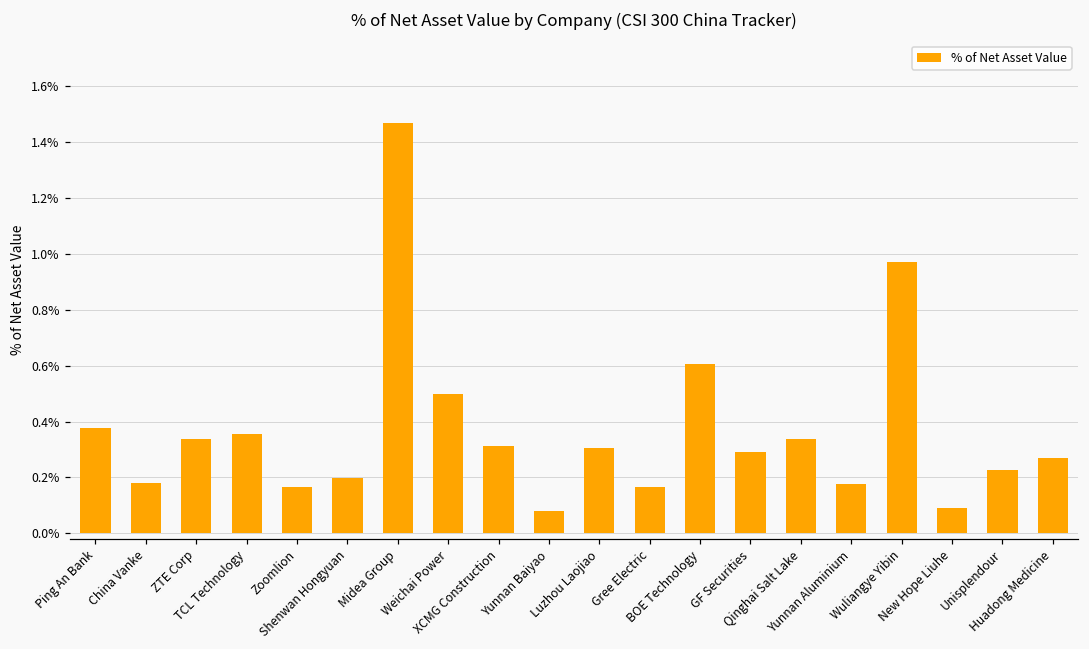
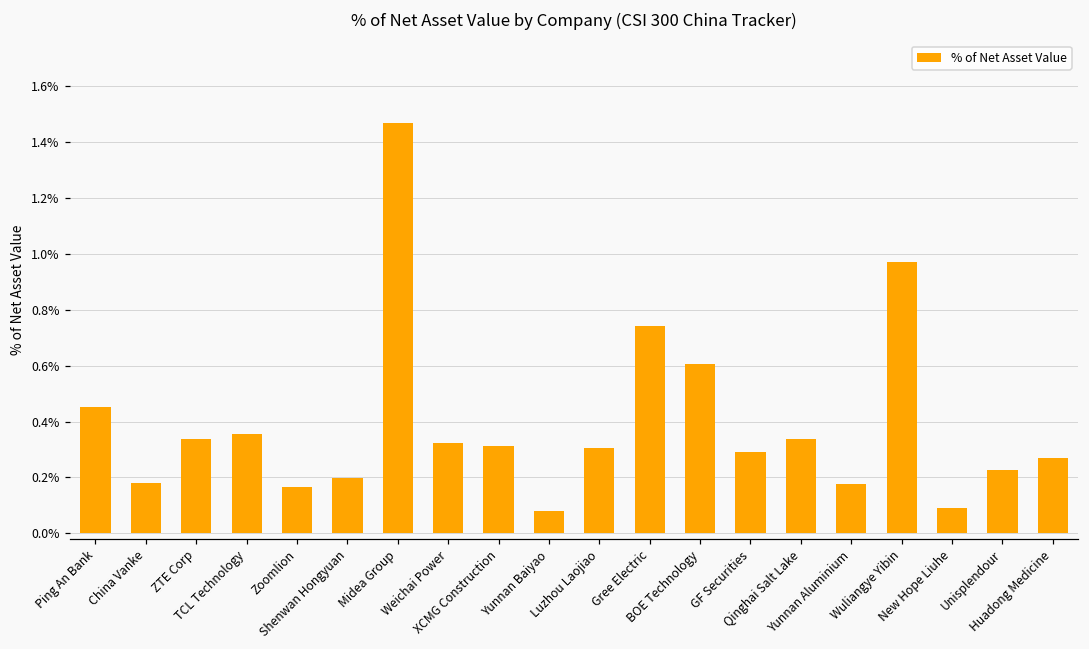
Ping An Bank: 0.38% -> 0.45%
Weichai Power: 0.50% -> 0.32%
Gree Electric: 0.17% -> 0.74%
